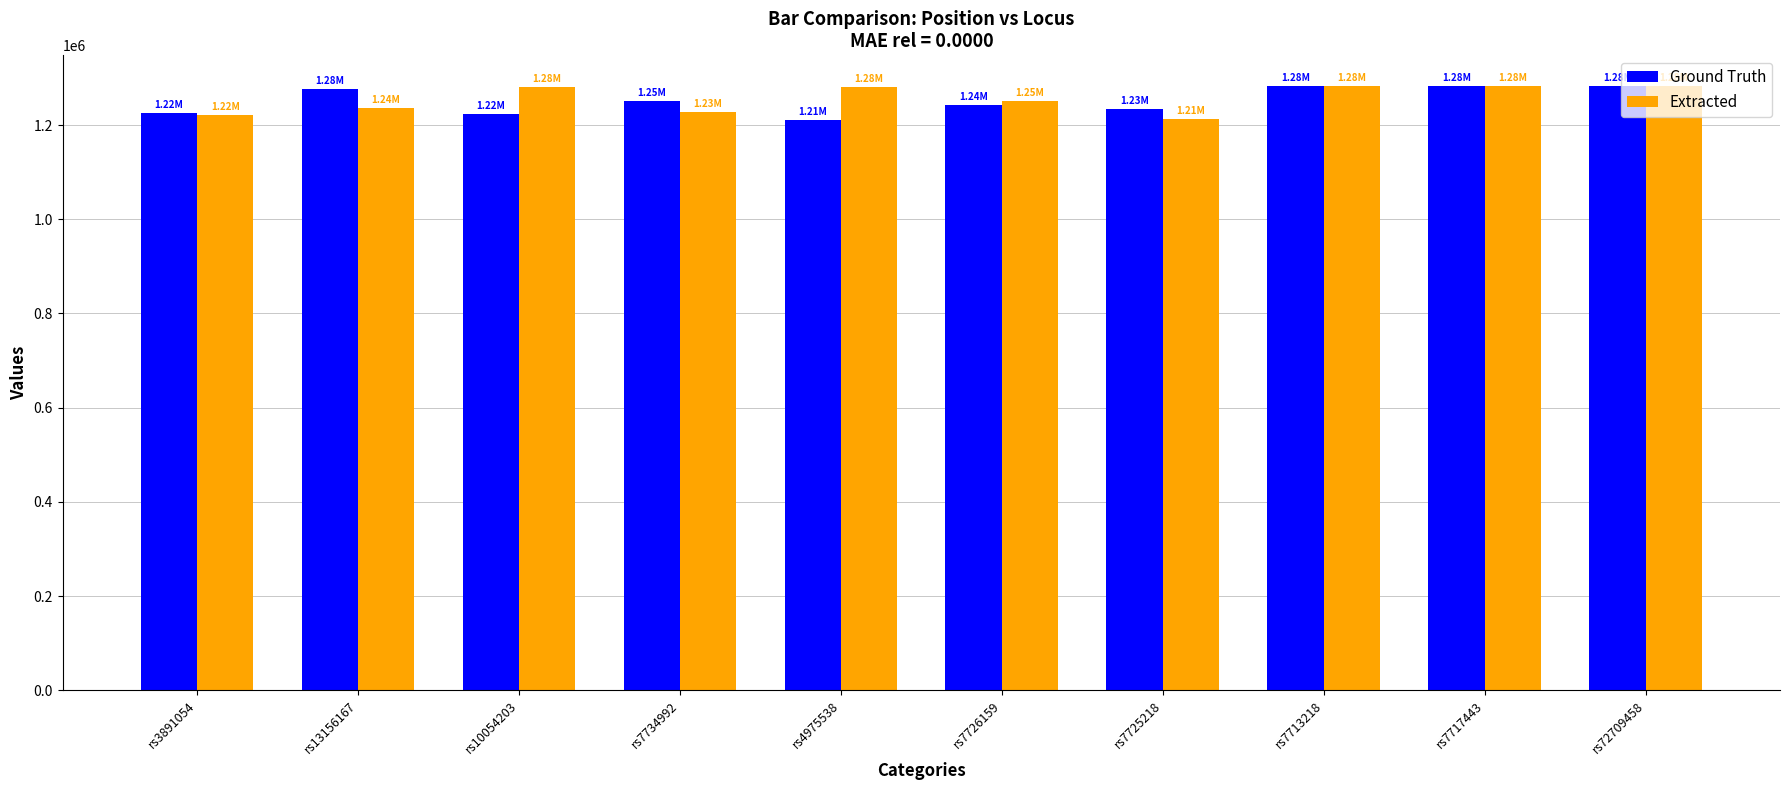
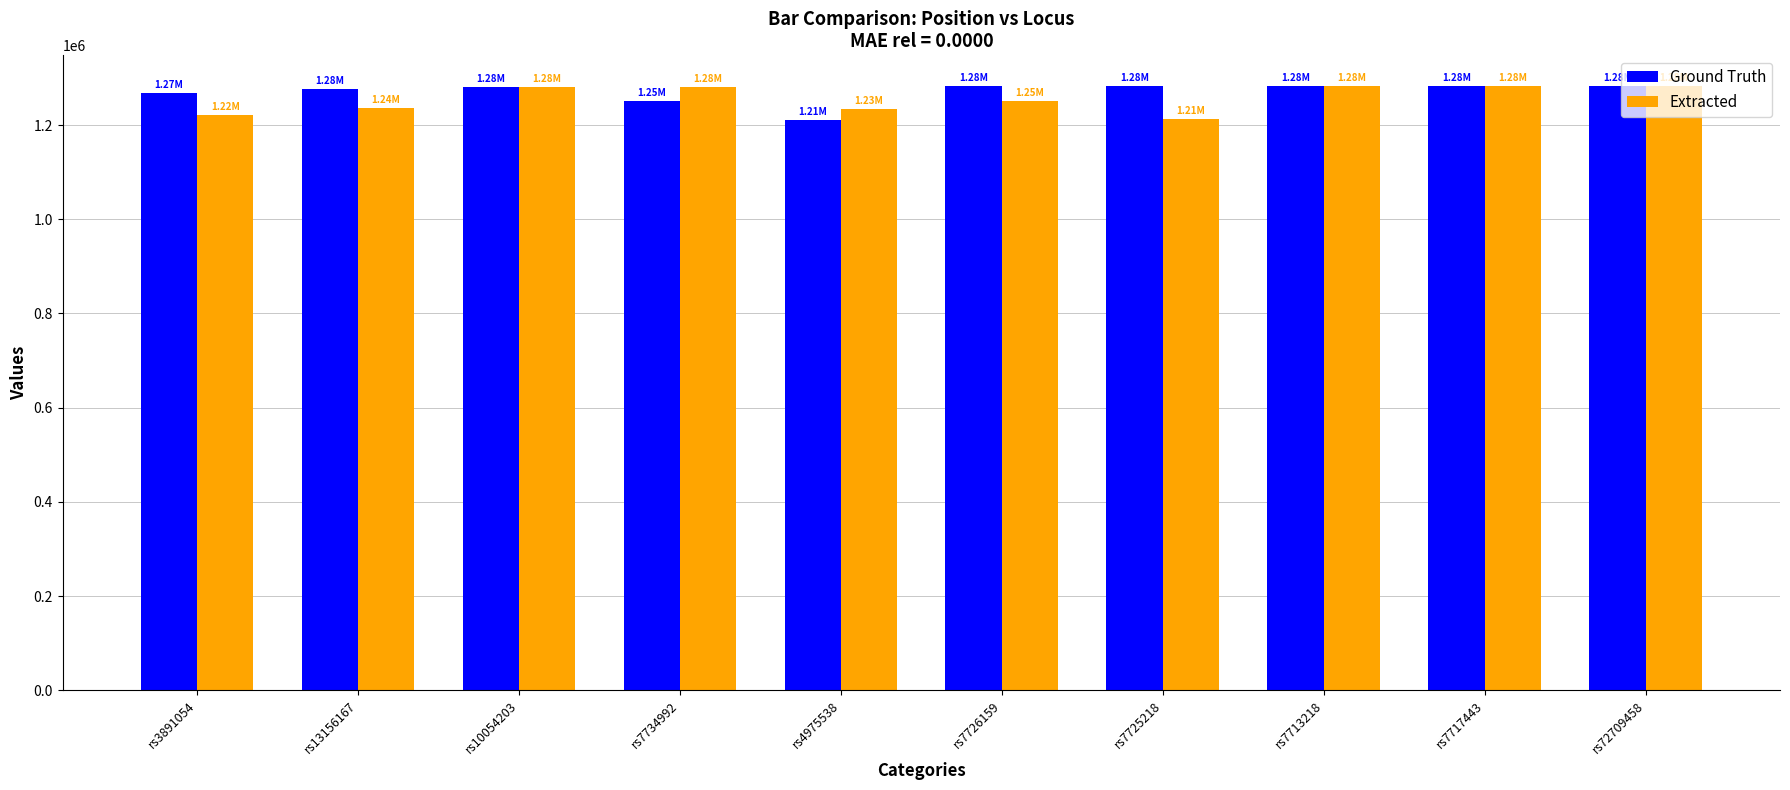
Ground Truth, rs3891054: 1.22M -> 1.27M
Ground Truth, rs10054203: 1.22M -> 1.28M
Extracted, rs7734992: 1.23M -> 1.28M
Extracted, rs4975538: 1.28M -> 1.23M
Ground Truth, rs7726159: 1.24M -> 1.28M
Ground Truth, rs7725218: 1.23M -> 1.28M
